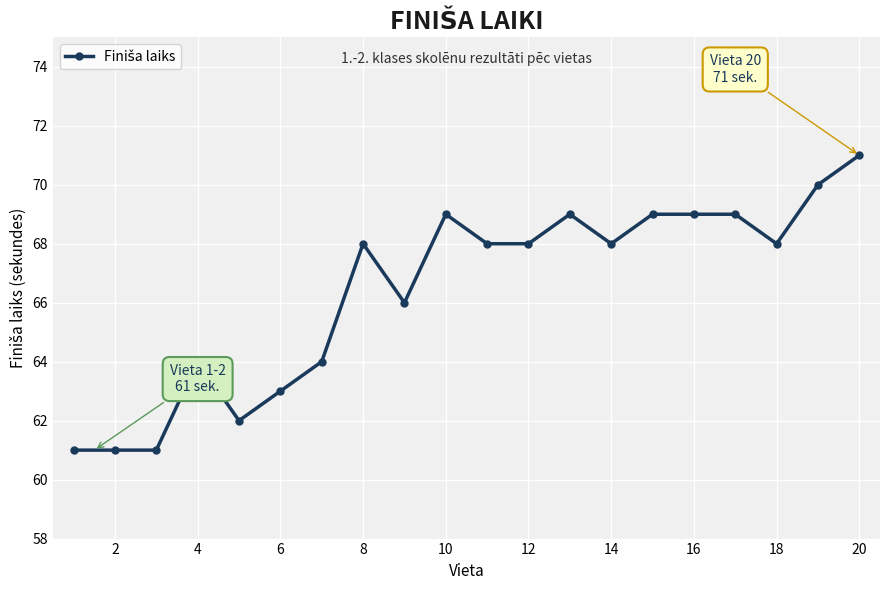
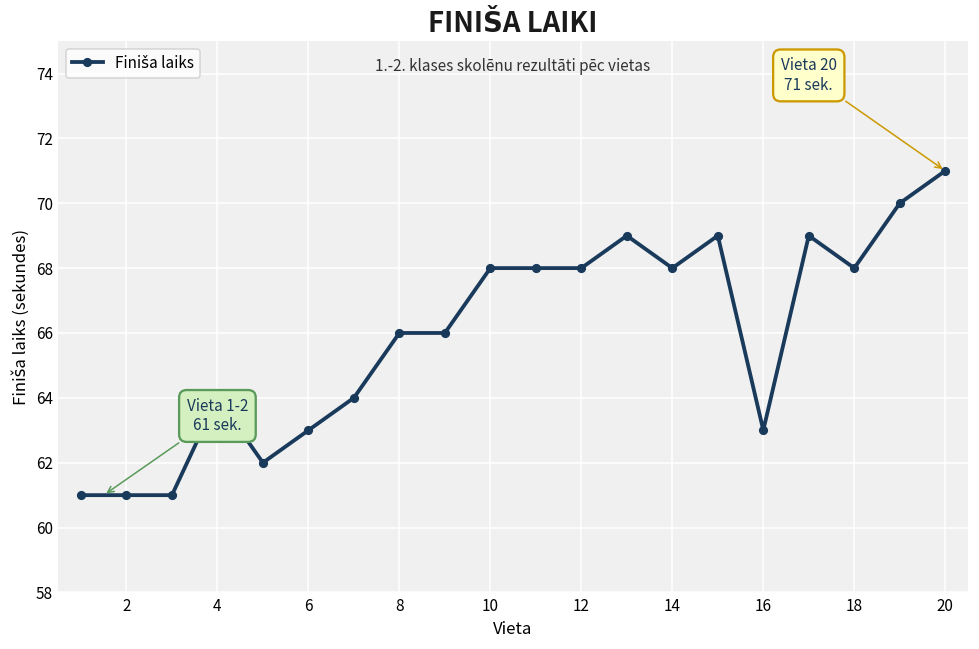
8: 68 -> 66
10: 69 -> 68
16: 69 -> 63
